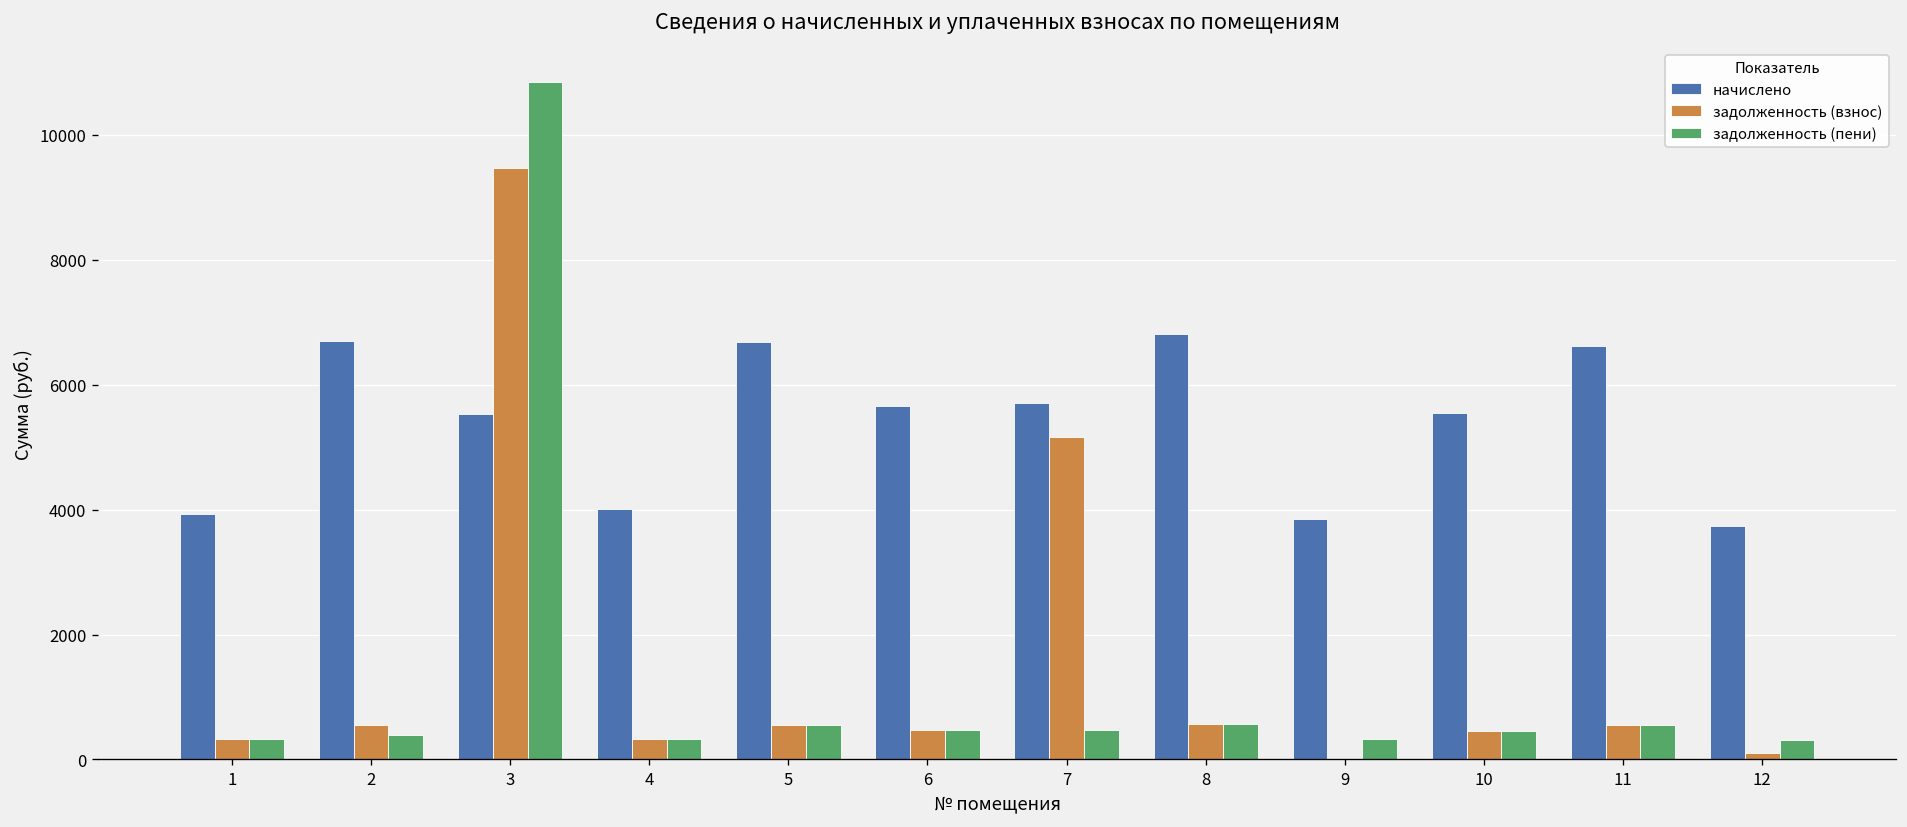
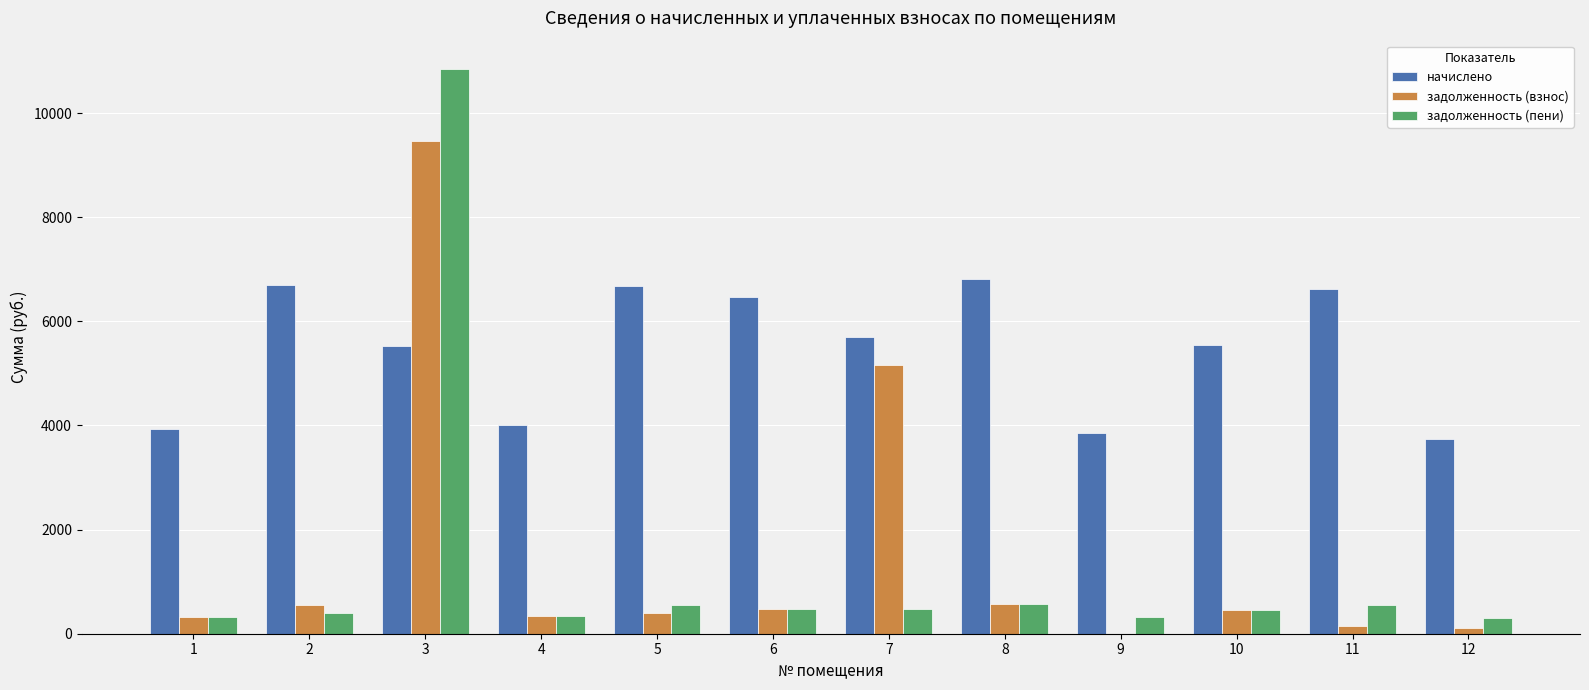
задолженность (взнос), 5: 600 -> 400
начислено, 6: 5700 -> 6500
задолженность (взнос), 11: 600 -> 100
